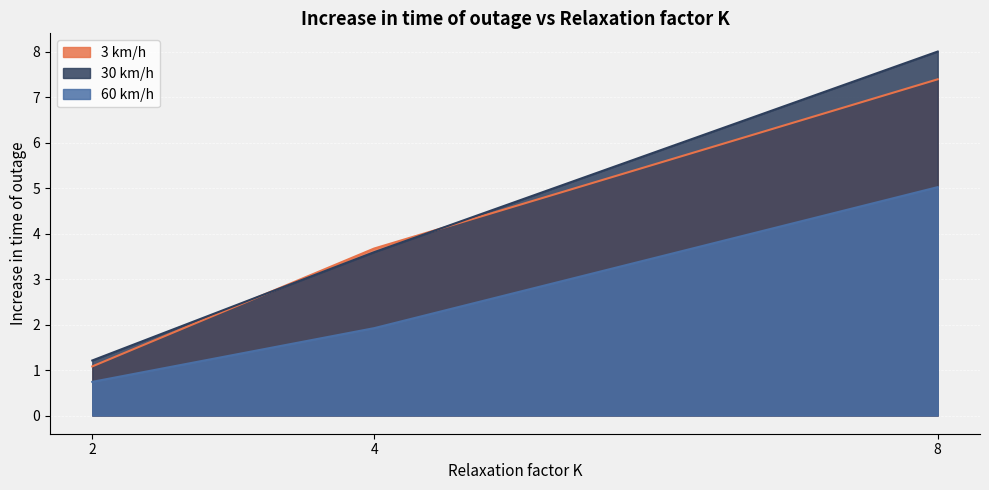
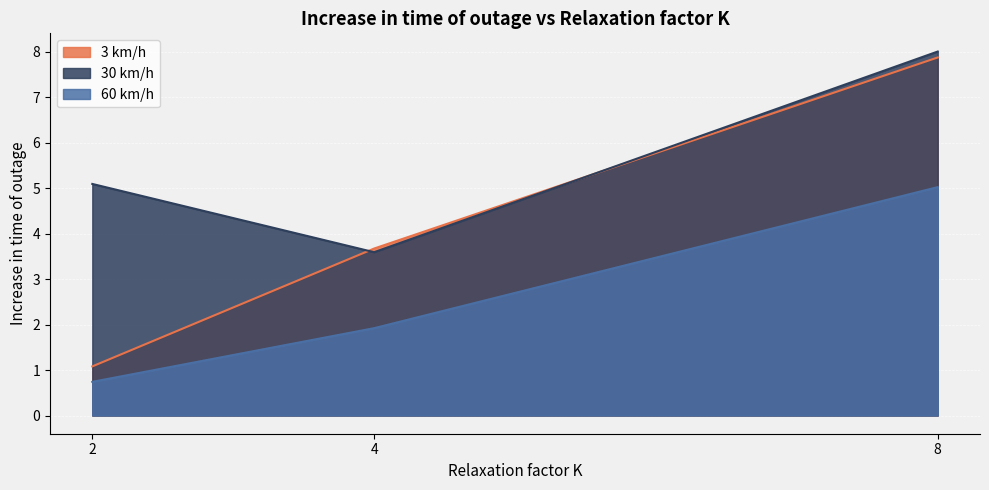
30 km/h, 2: 1.2 -> 5.1
3 km/h, 8: 7.4 -> 7.9
